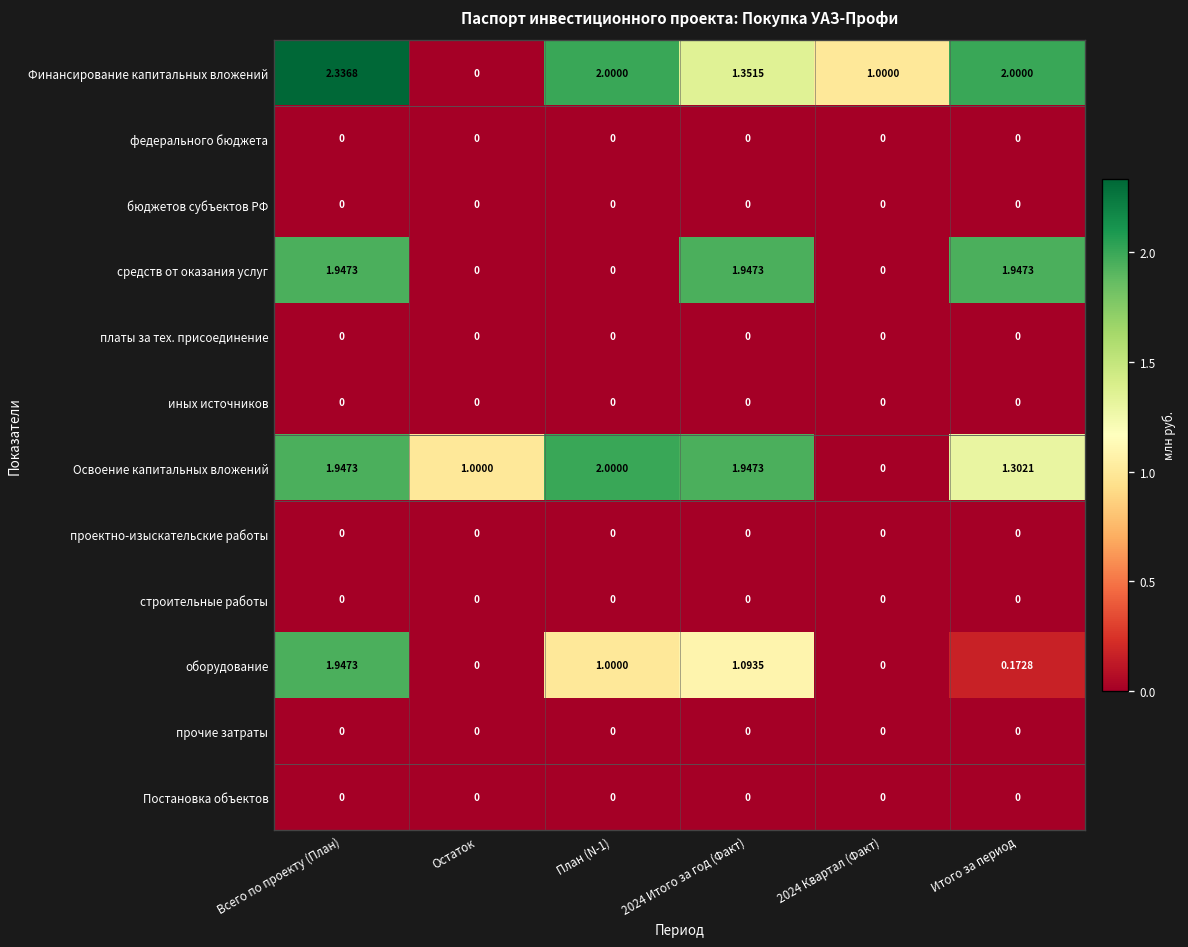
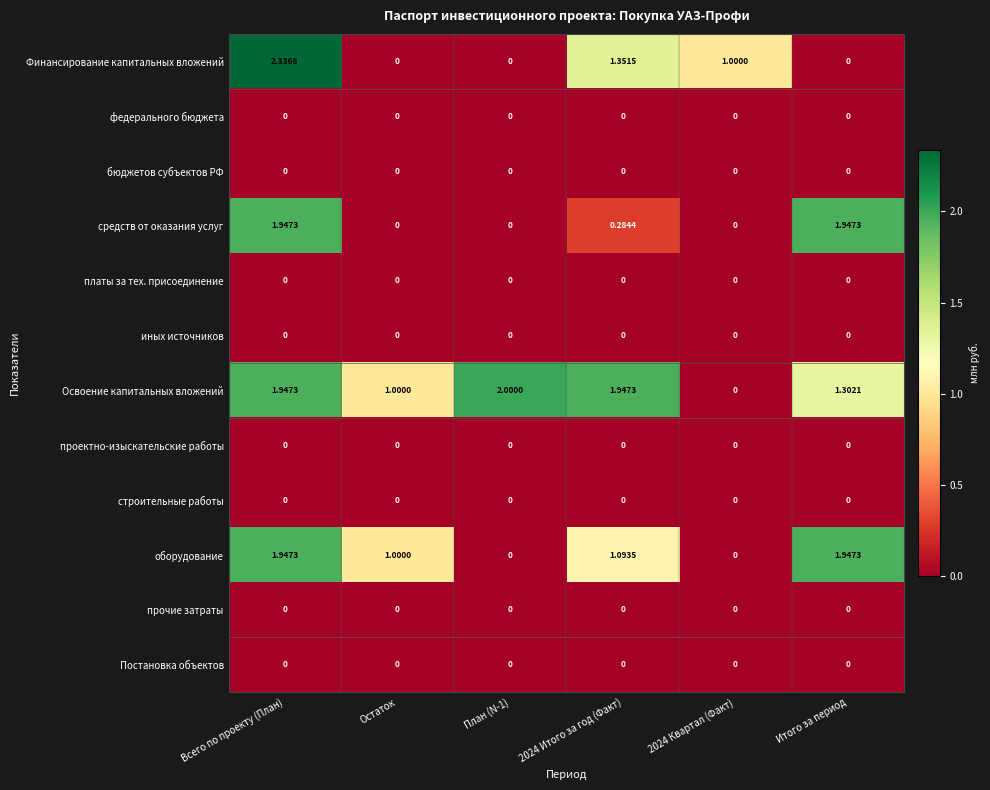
Финансирование капитальных вложений, План (N-1): 2.0000 -> 0
Финансирование капитальных вложений, Итого за период: 2.0000 -> 0
средств от оказания услуг, 2024 Итого за год (Факт): 1.9473 -> 0.2844
оборудование, Остаток: 0 -> 1.0000
оборудование, План (N-1): 1.0000 -> 0
оборудование, Итого за период: 0.1728 -> 1.9473
